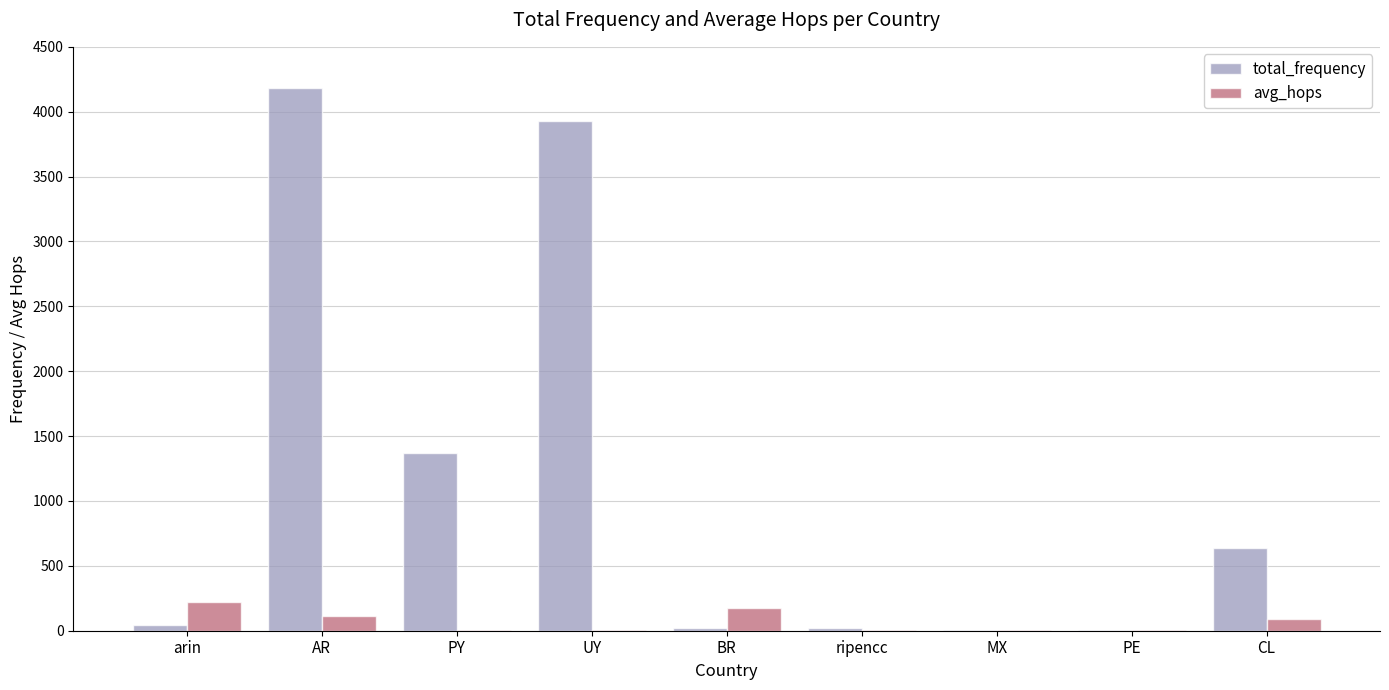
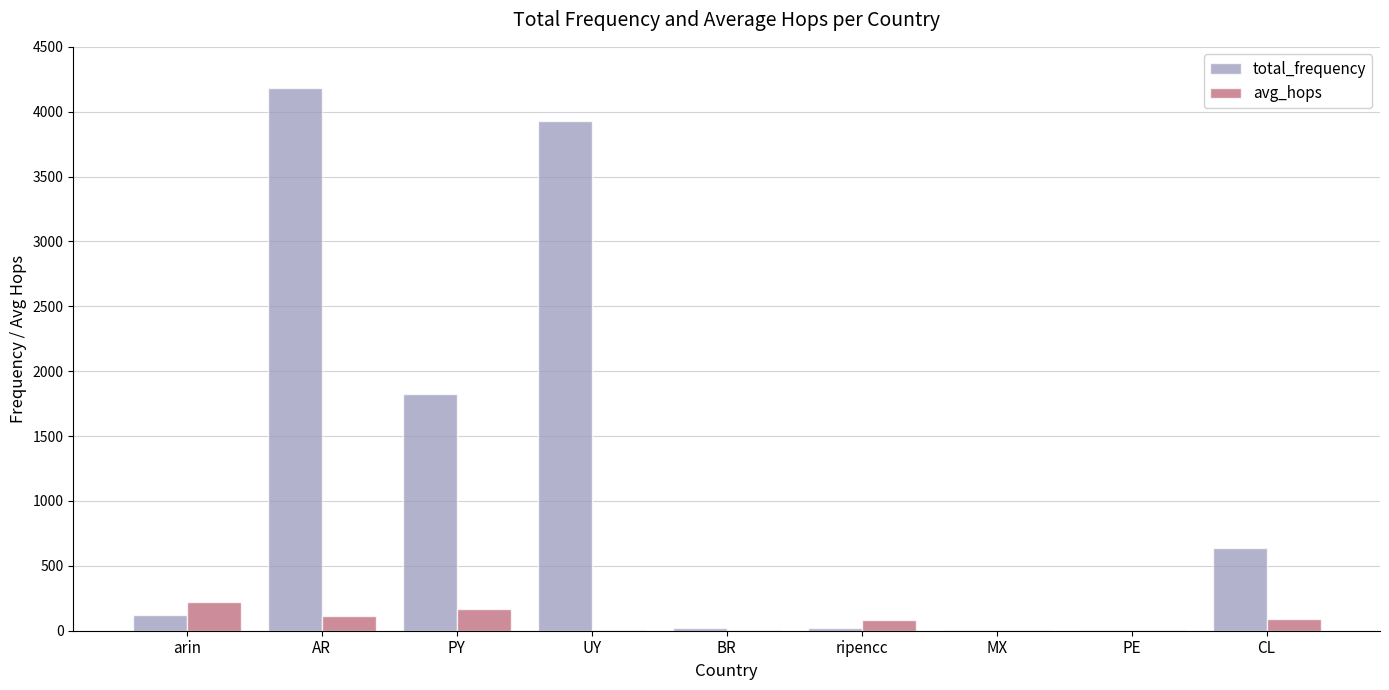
total_frequency, arin: 40 -> 120
total_frequency, PY: 1370 -> 1820
avg_hops, PY: 0 -> 170
avg_hops, BR: 170 -> 0
avg_hops, ripencc: 0 -> 90
